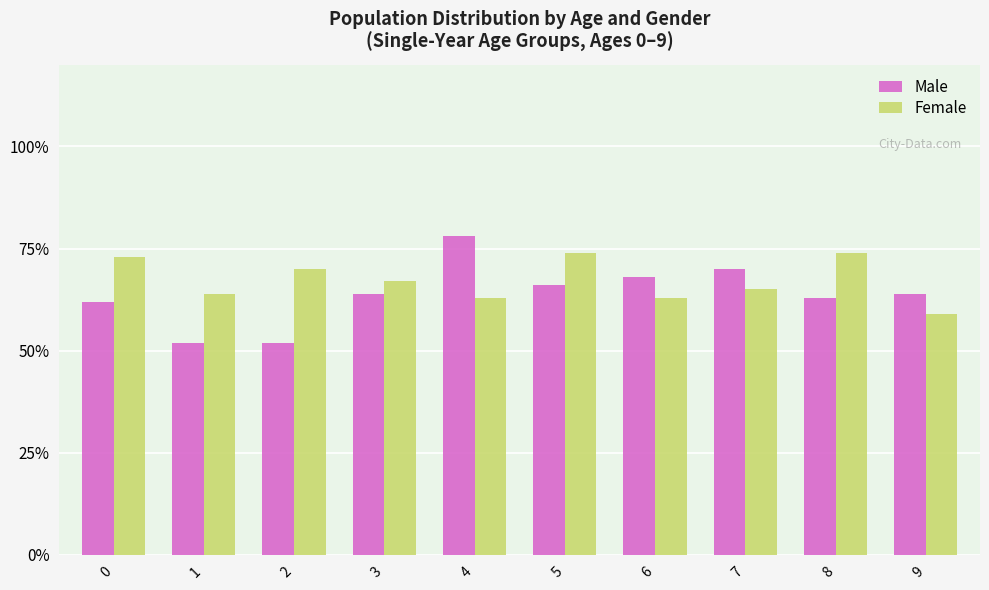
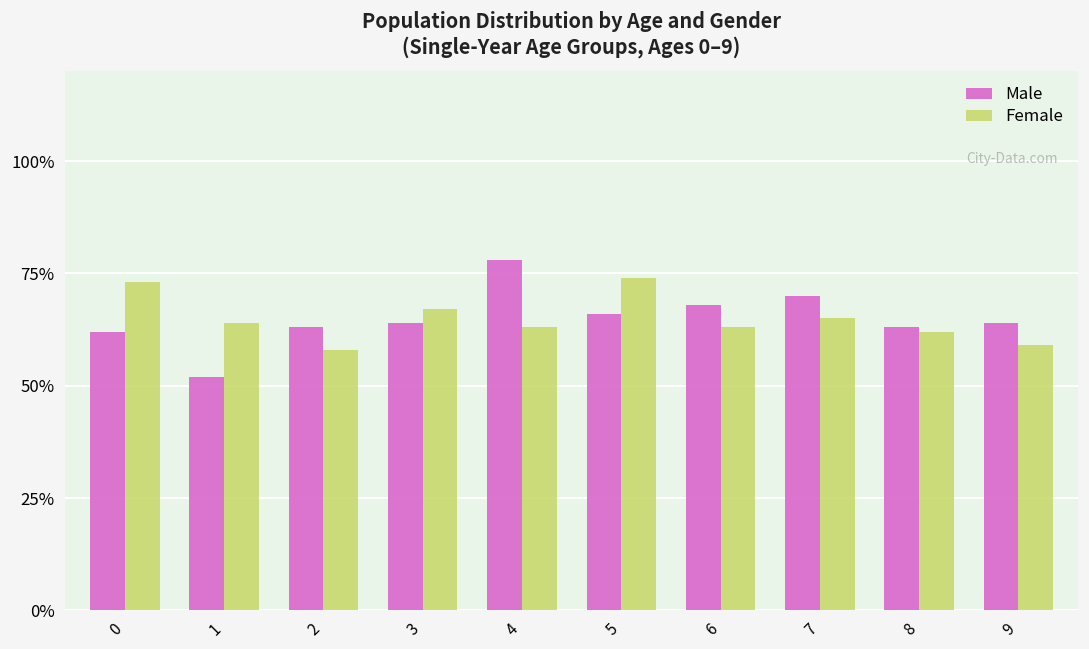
Male, 2: 52% -> 63%
Female, 2: 70% -> 58%
Female, 8: 74% -> 62%
